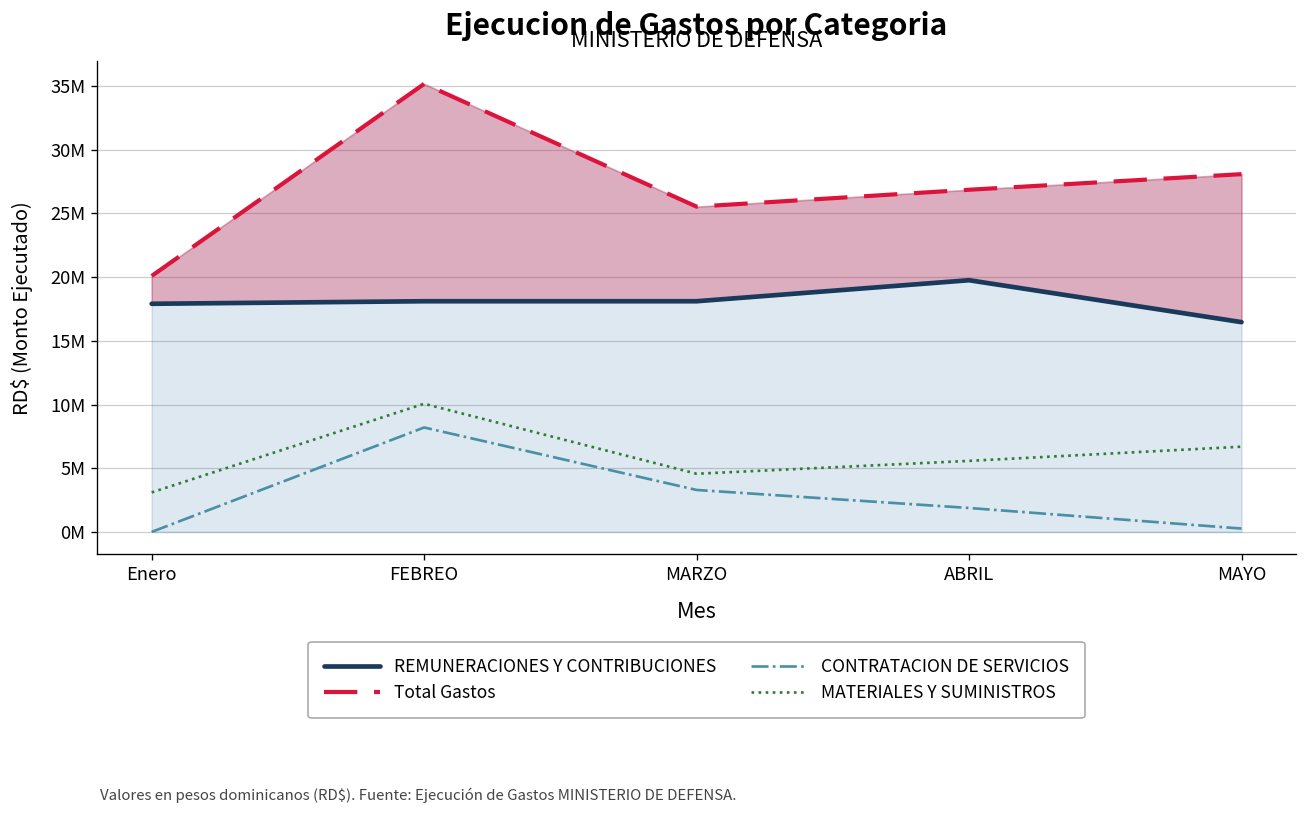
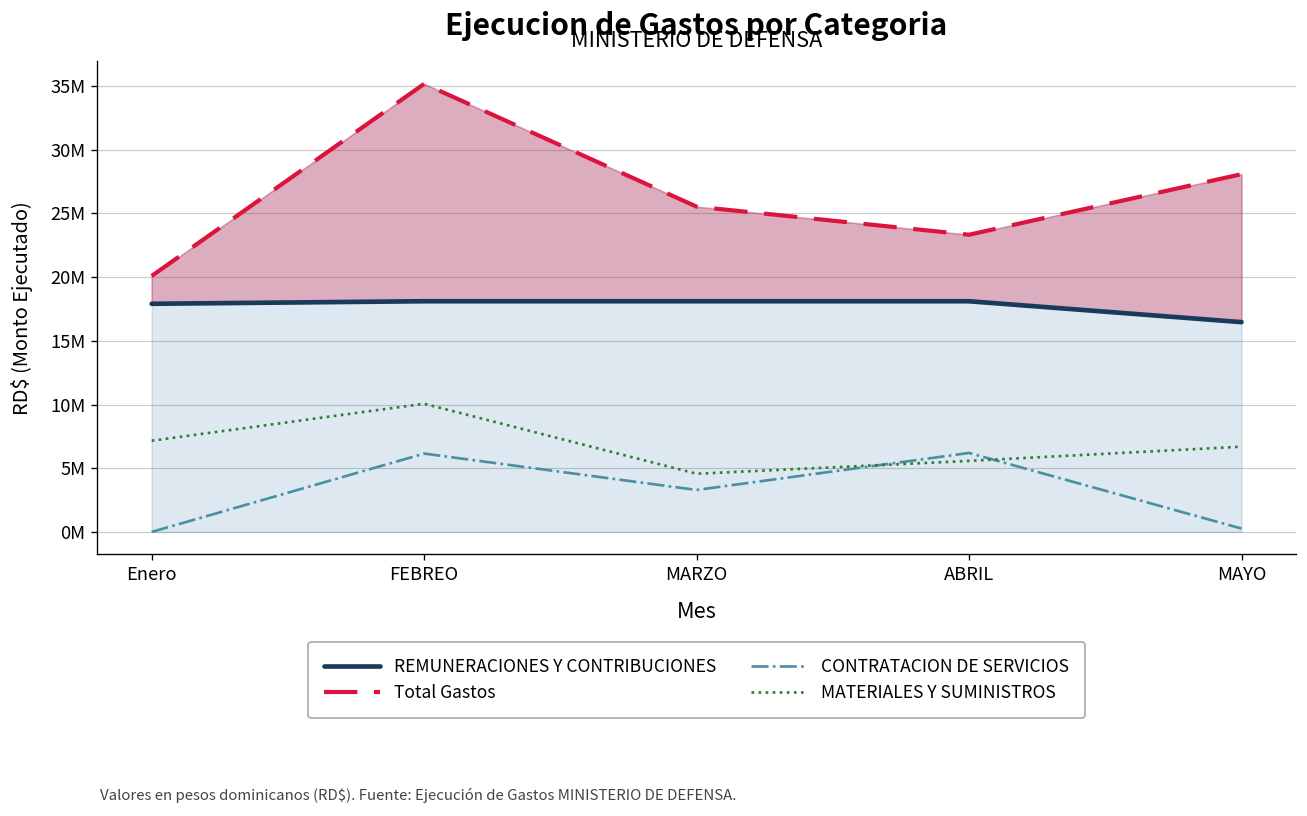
MATERIALES Y SUMINISTROS, Enero: 3100000 -> 7200000
CONTRATACION DE SERVICIOS, FEBREO: 8200000 -> 6100000
REMUNERACIONES Y CONTRIBUCIONES, ABRIL: 19800000 -> 18100000
Total Gastos, ABRIL: 26900000 -> 23300000
CONTRATACION DE SERVICIOS, ABRIL: 1900000 -> 6200000
